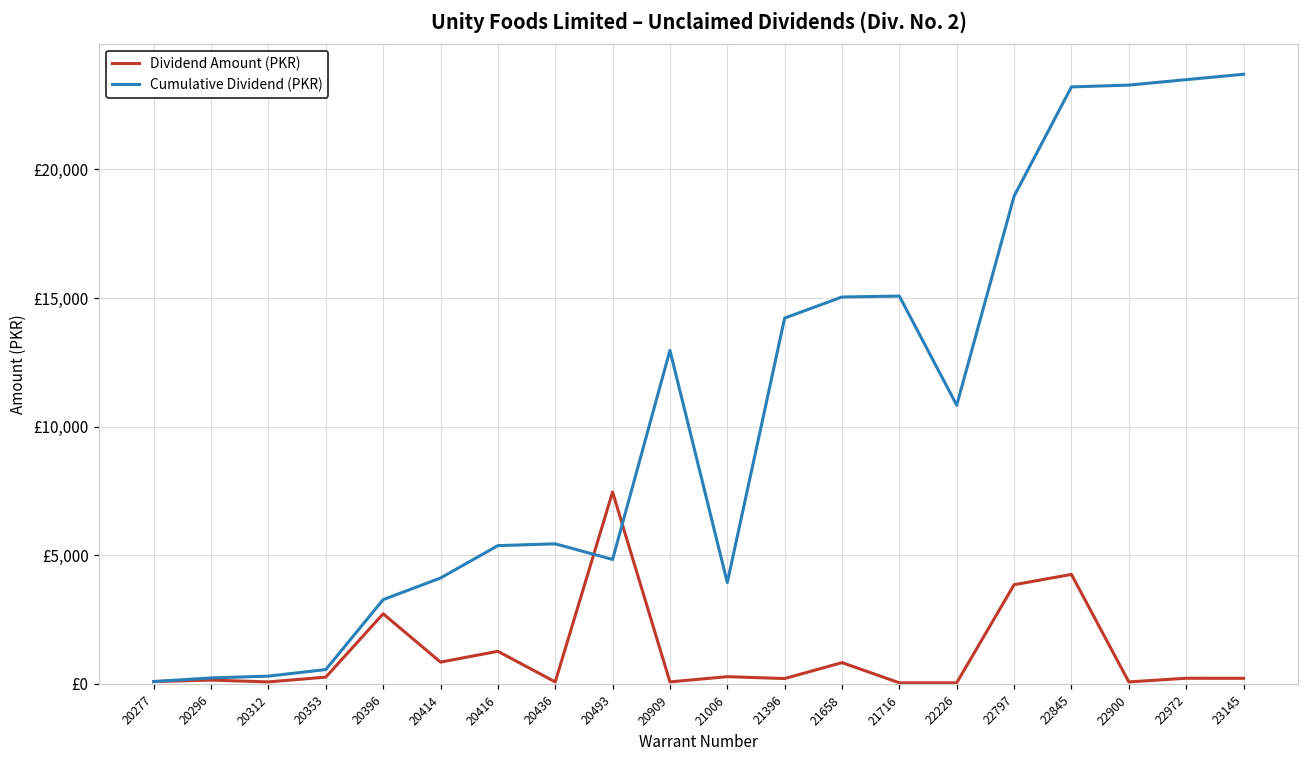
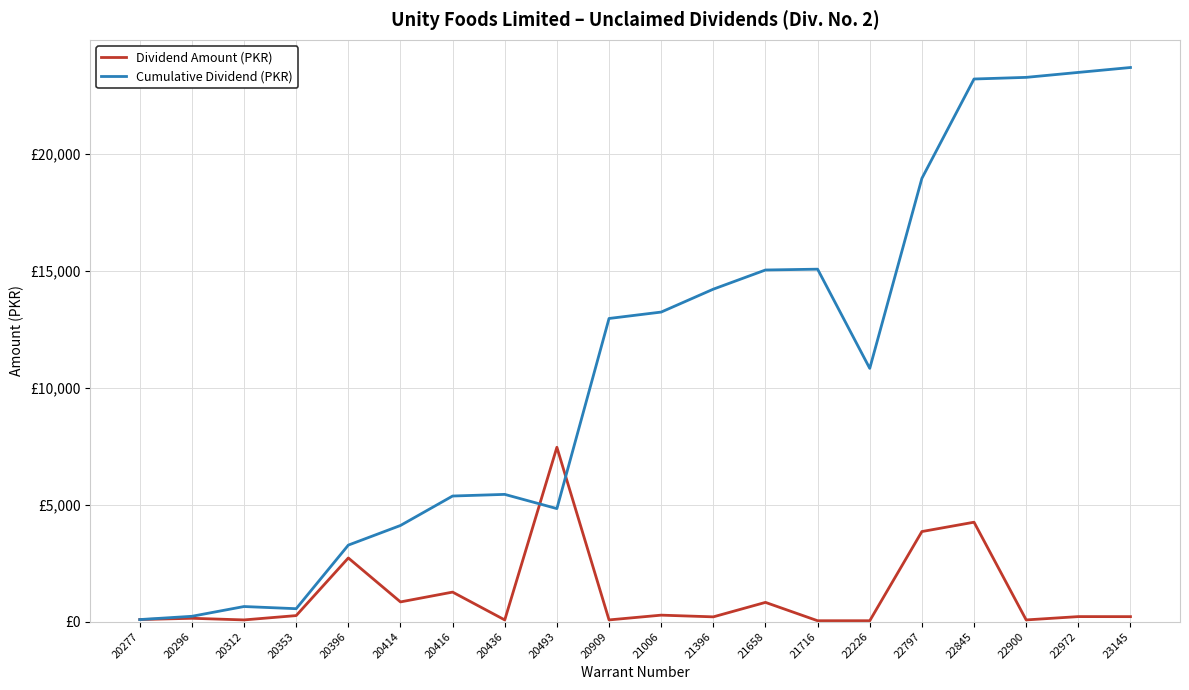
Cumulative Dividend (PKR), 20312: £300 -> £600
Cumulative Dividend (PKR), 21006: £3,900 -> £13,200
